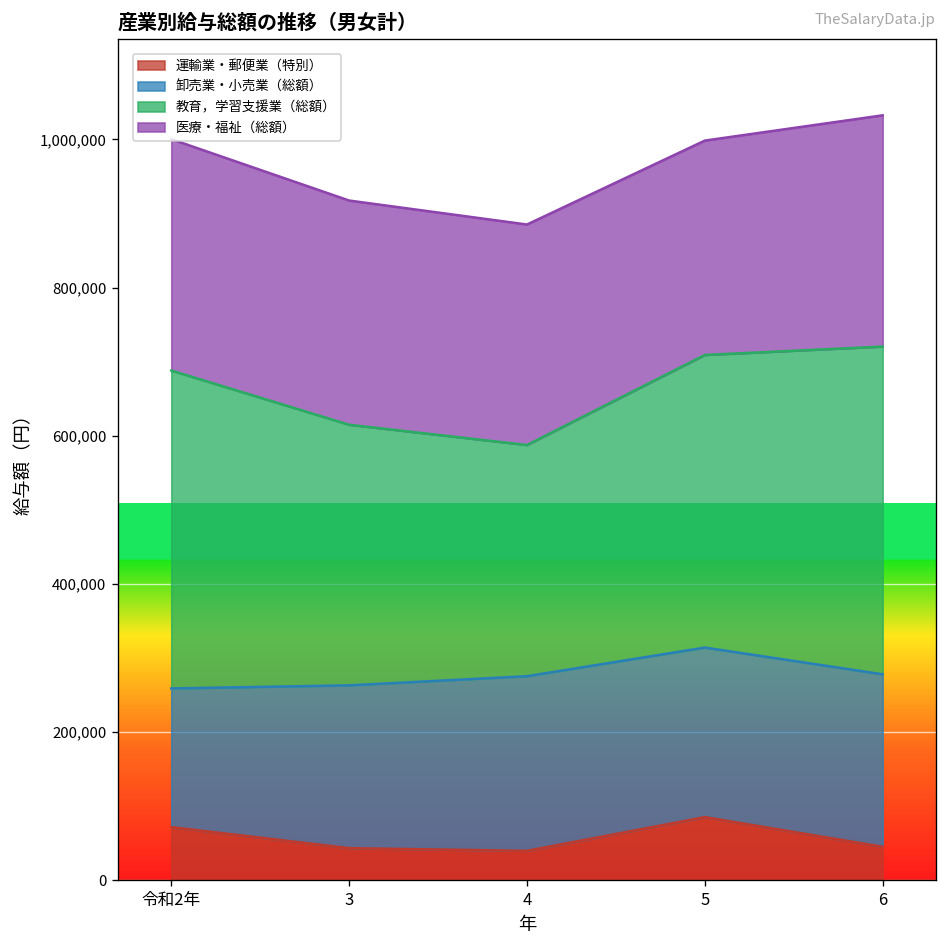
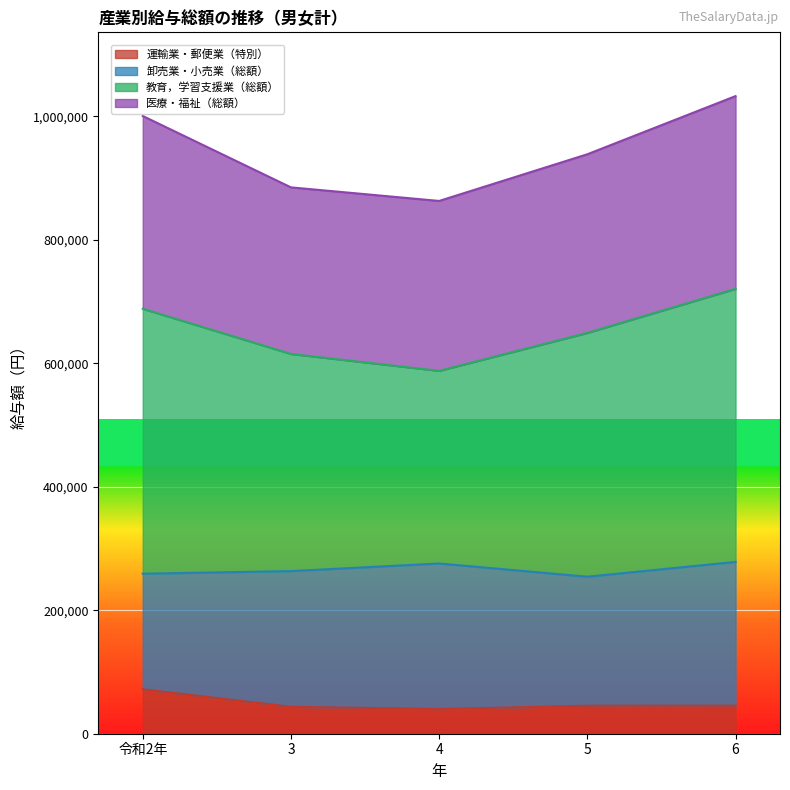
医療・福祉（総額）, 3: 300,000 -> 270,000
医療・福祉（総額）, 4: 300,000 -> 280,000
運輸業・郵便業（特別）, 5: 90,000 -> 50,000
卸売業・小売業（総額）, 5: 230,000 -> 210,000
